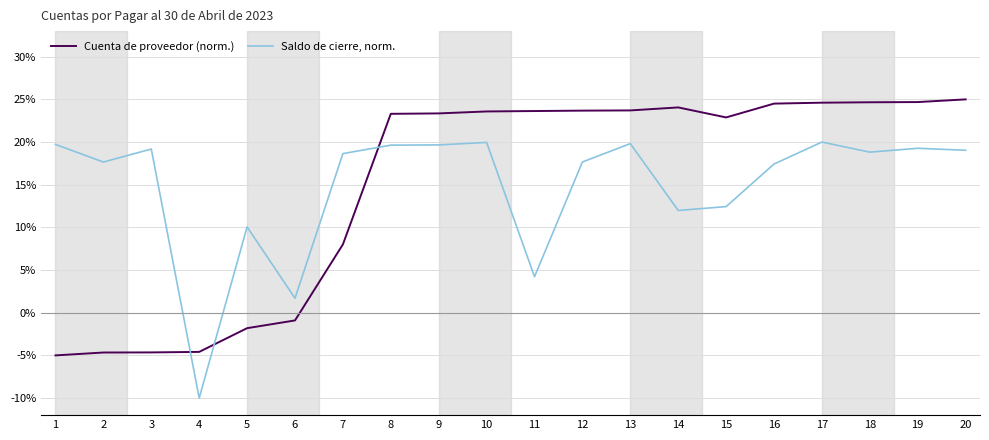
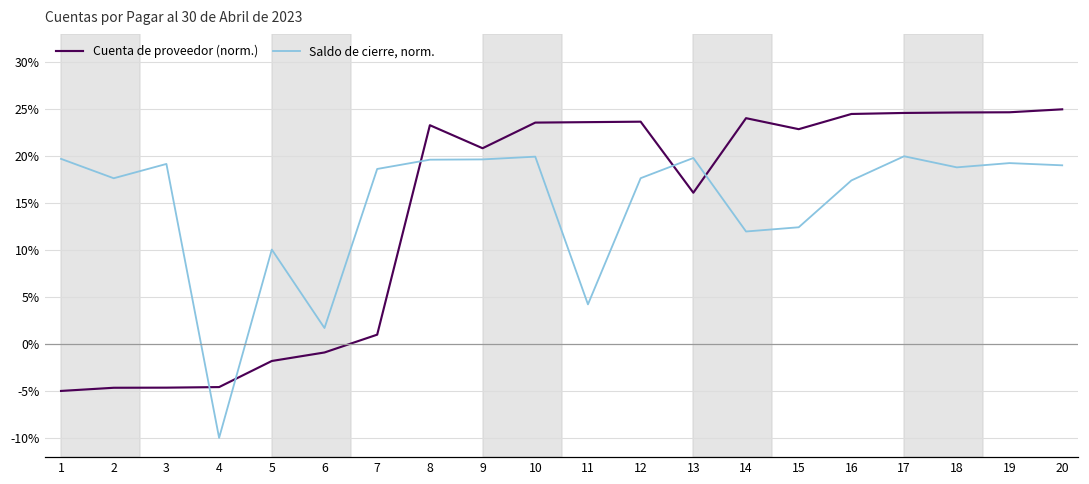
Cuenta de proveedor (norm.), 7: 8% -> 1%
Cuenta de proveedor (norm.), 9: 23% -> 21%
Cuenta de proveedor (norm.), 13: 24% -> 16%
